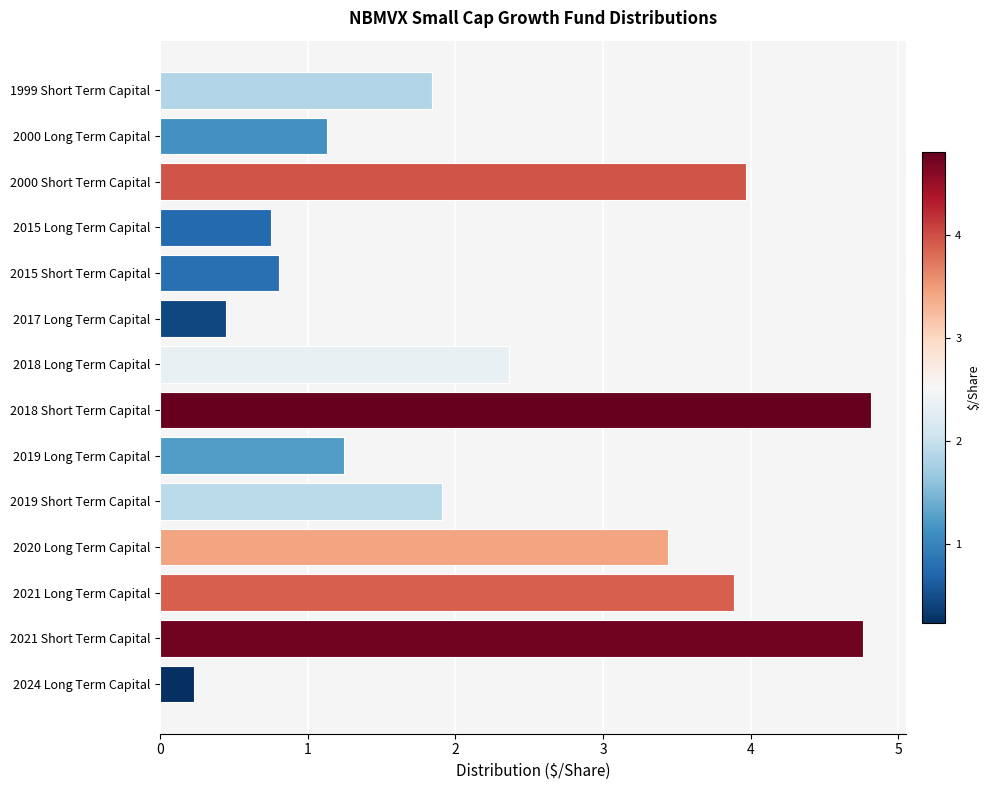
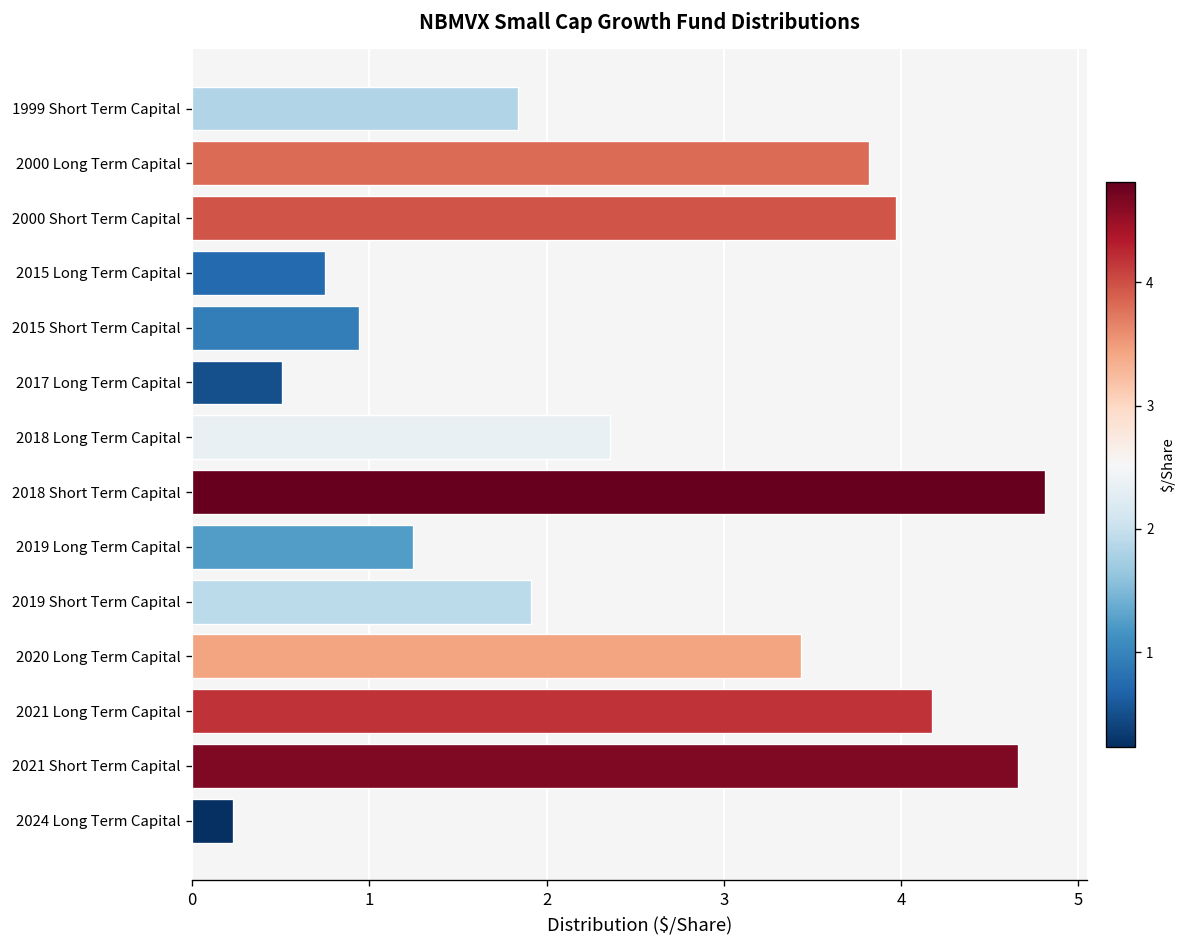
2000 Long Term Capital: 1.13 -> 3.82
2015 Short Term Capital: 0.80 -> 0.94
2017 Long Term Capital: 0.44 -> 0.51
2021 Long Term Capital: 3.89 -> 4.17
2021 Short Term Capital: 4.76 -> 4.66
